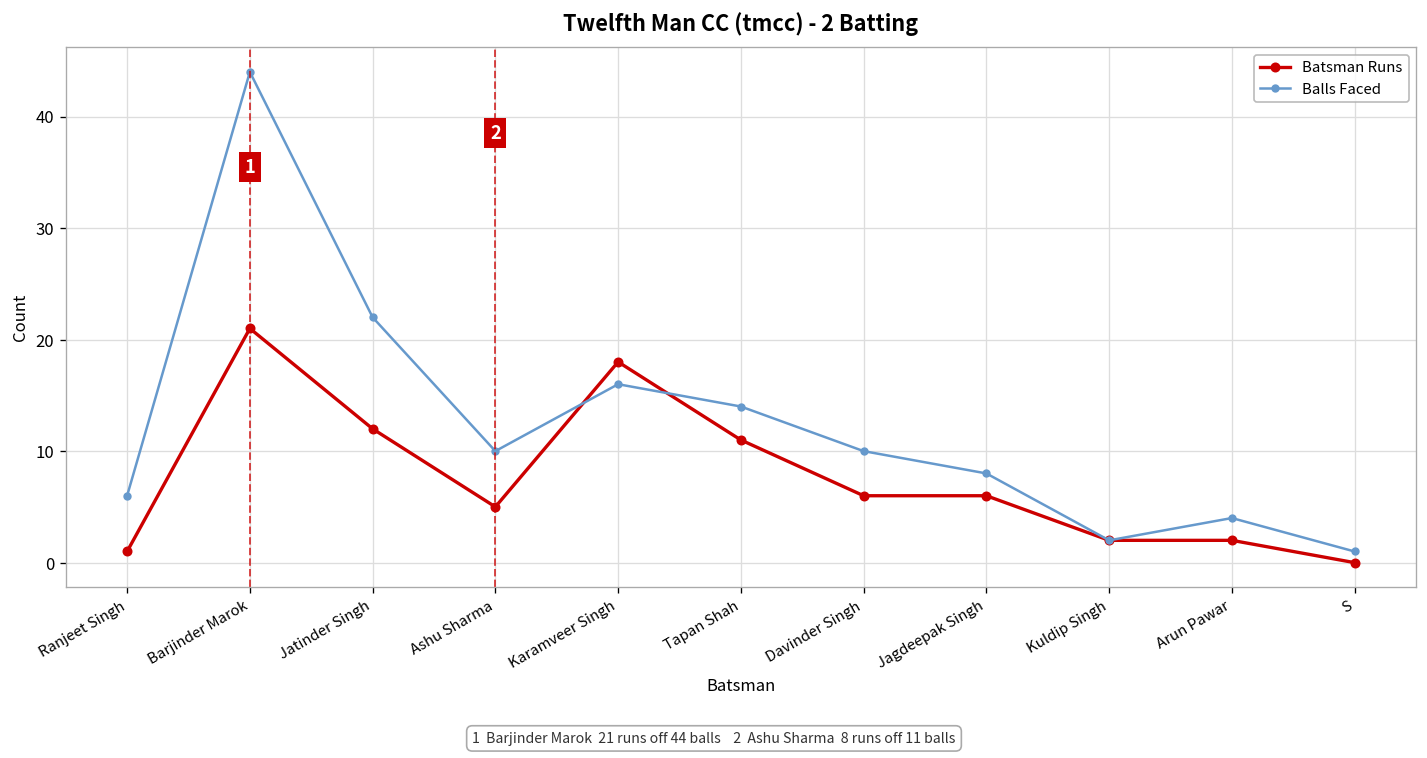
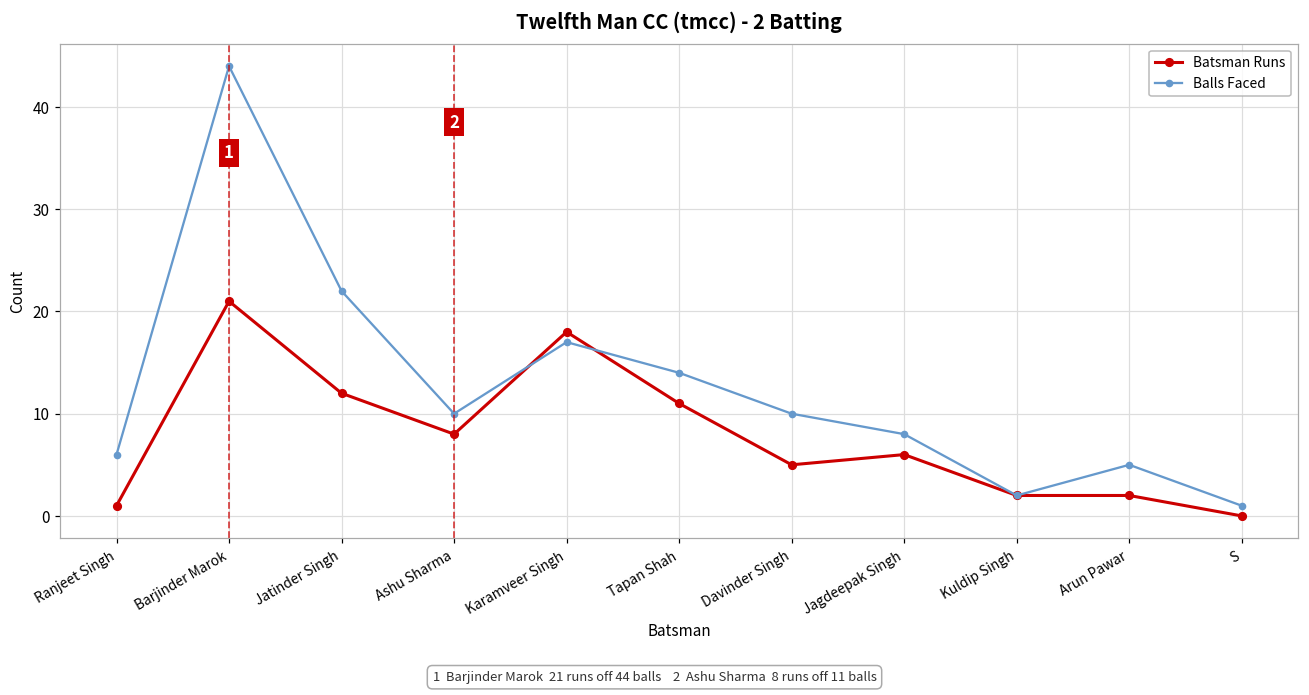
Batsman Runs, Ashu Sharma: 5 -> 8
Balls Faced, Karamveer Singh: 16 -> 17
Batsman Runs, Davinder Singh: 6 -> 5
Balls Faced, Arun Pawar: 4 -> 5
